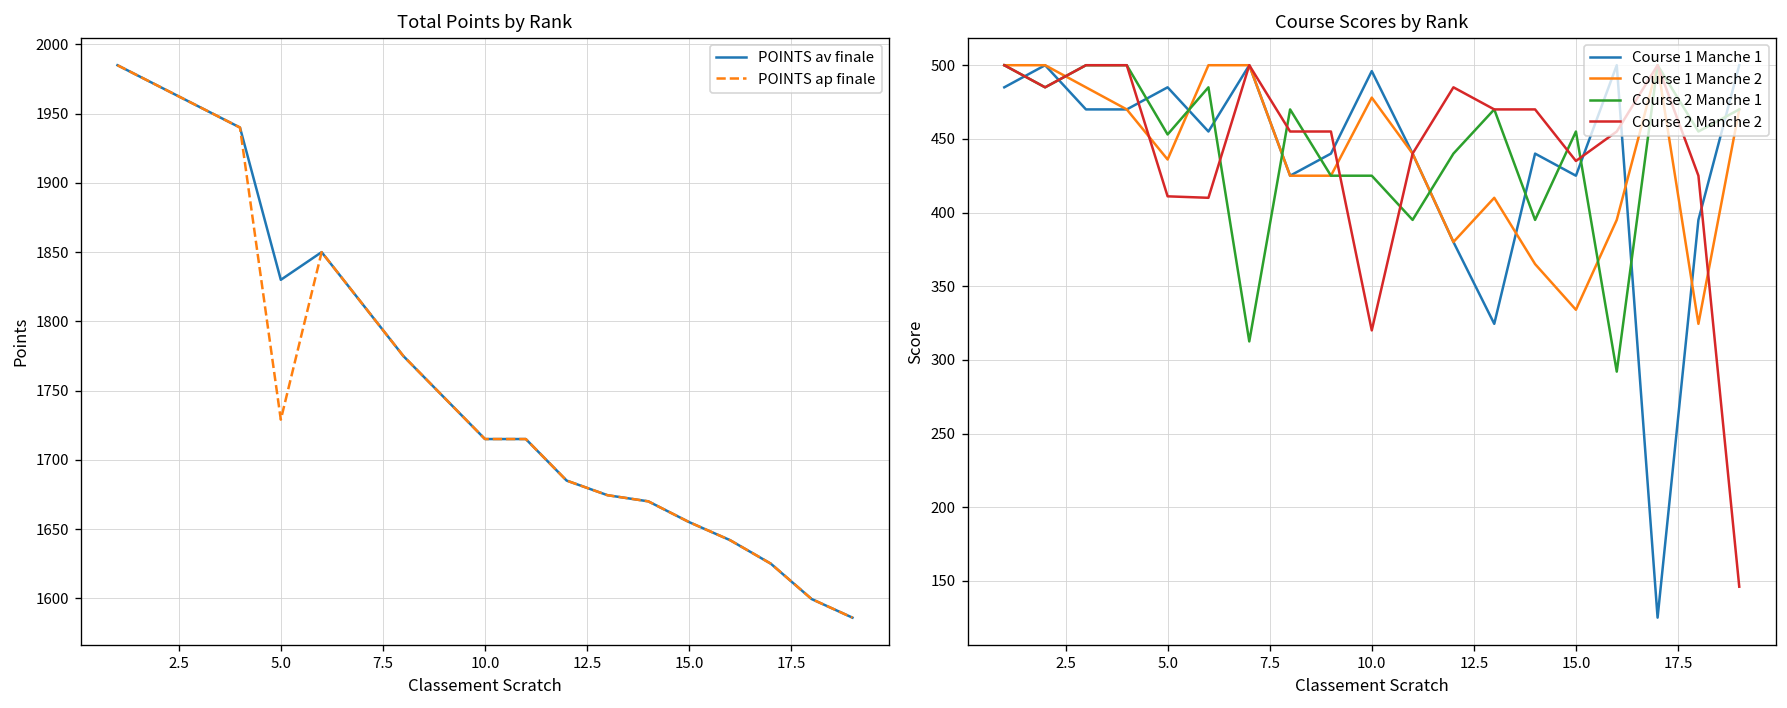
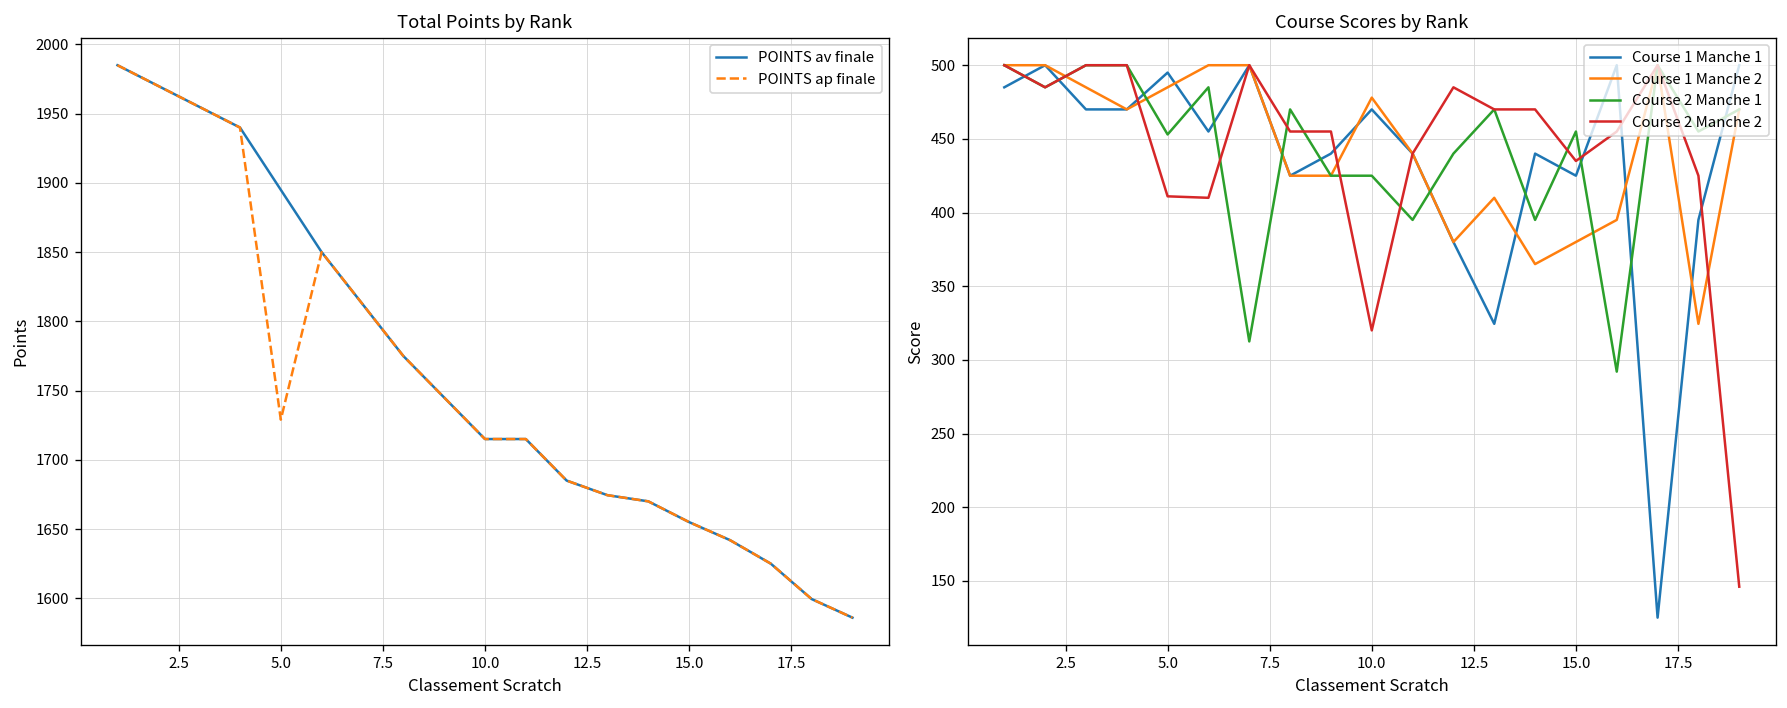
Total Points by Rank, POINTS av finale, 5.0: 1830 -> 1895
Course Scores by Rank, Course 1 Manche 1, 5.0: 485 -> 495
Course Scores by Rank, Course 1 Manche 2, 5.0: 436 -> 485
Course Scores by Rank, Course 1 Manche 1, 10.0: 496 -> 470
Course Scores by Rank, Course 1 Manche 2, 15.0: 334 -> 380
